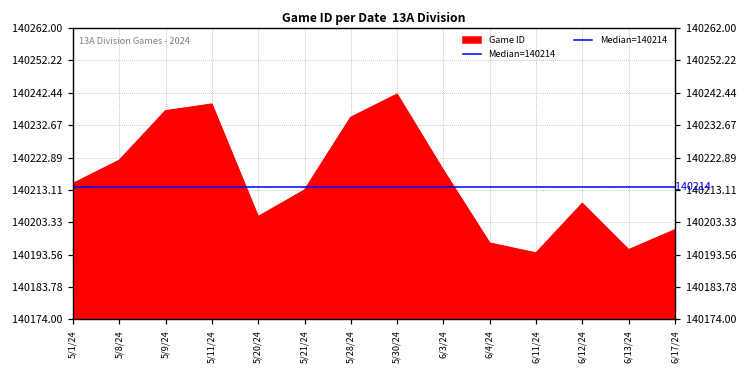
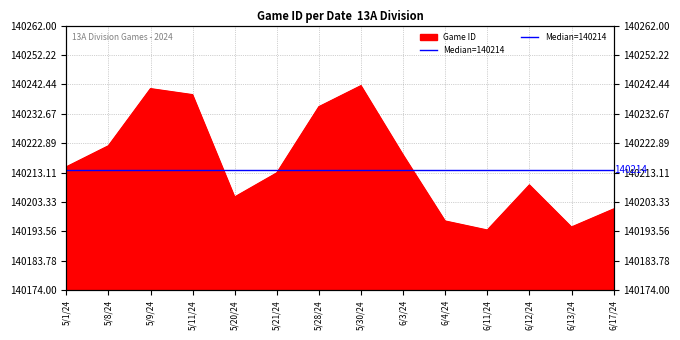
5/9/24: 140237 -> 140241
